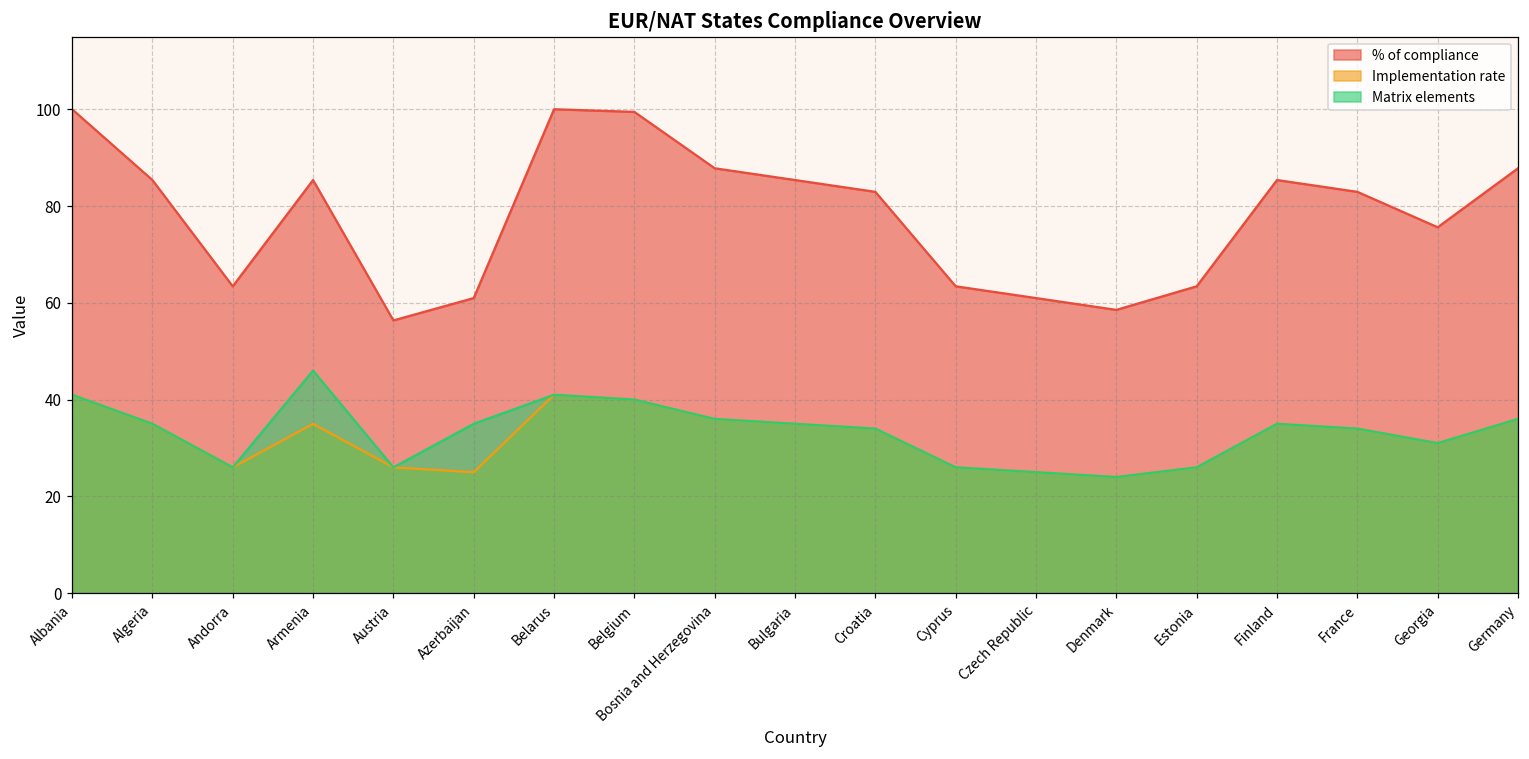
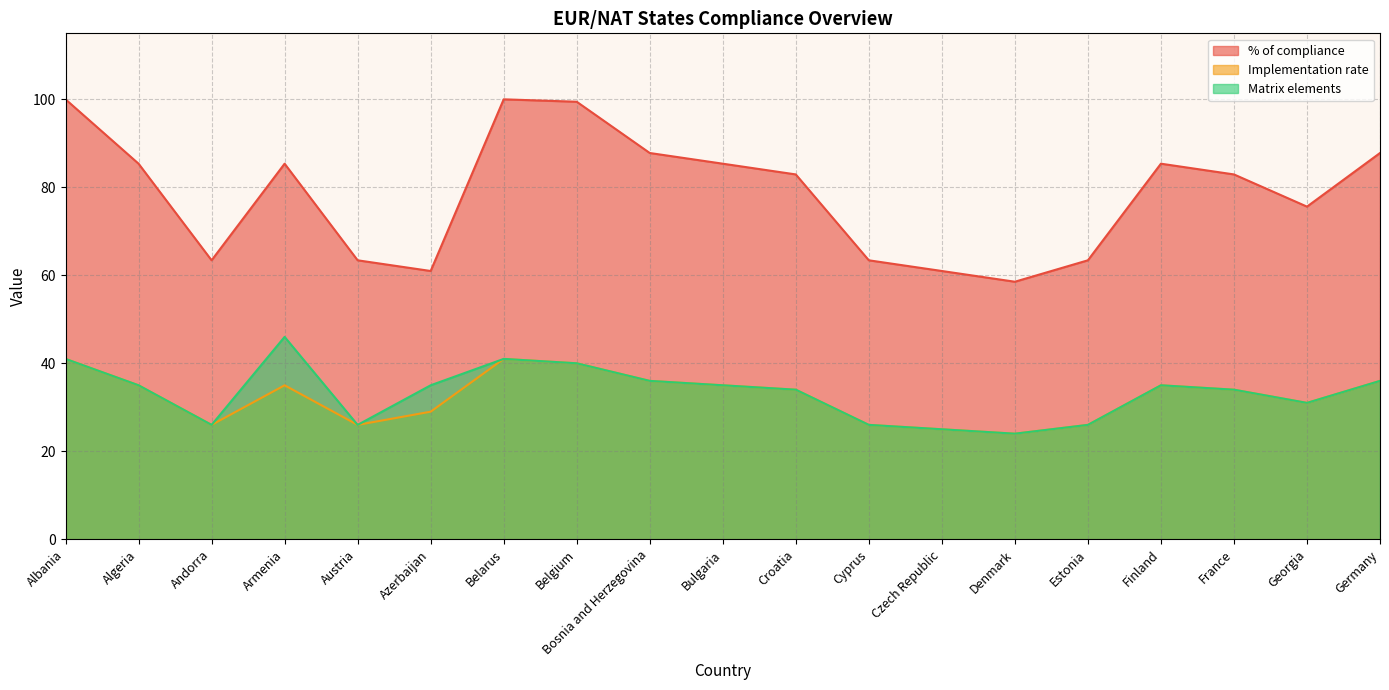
% of compliance, Austria: 56 -> 63
Implementation rate, Azerbaijan: 25 -> 29
